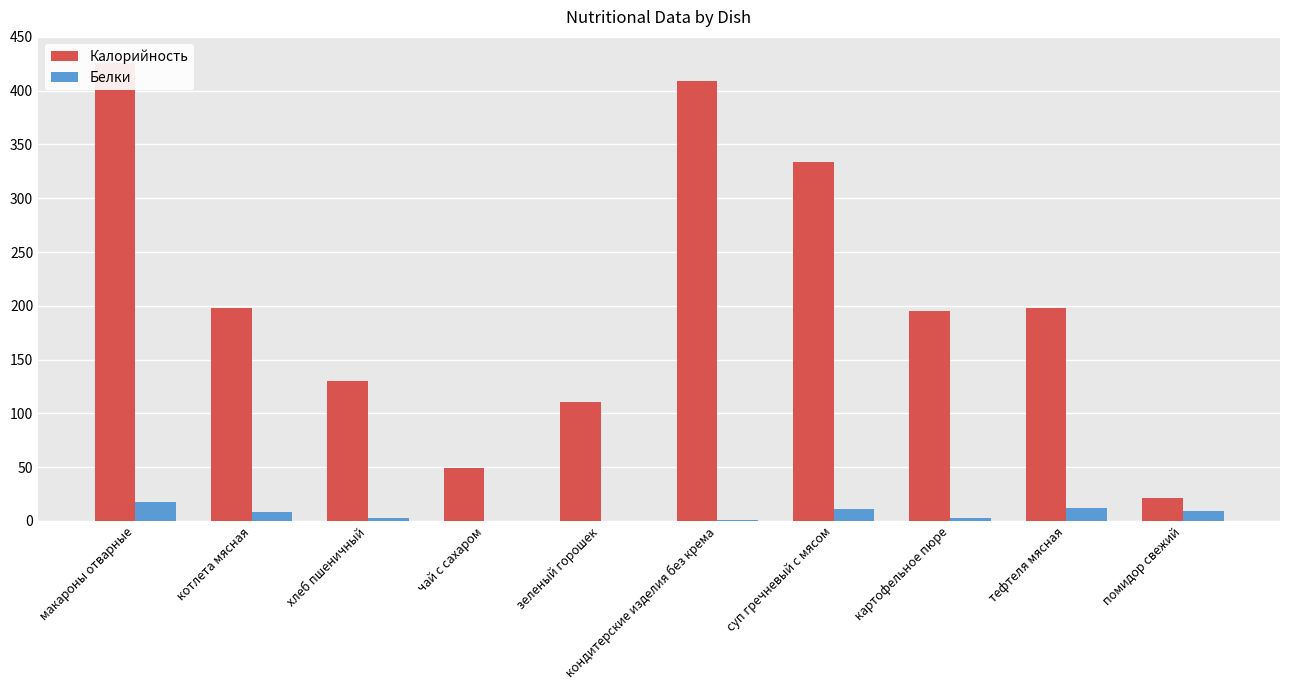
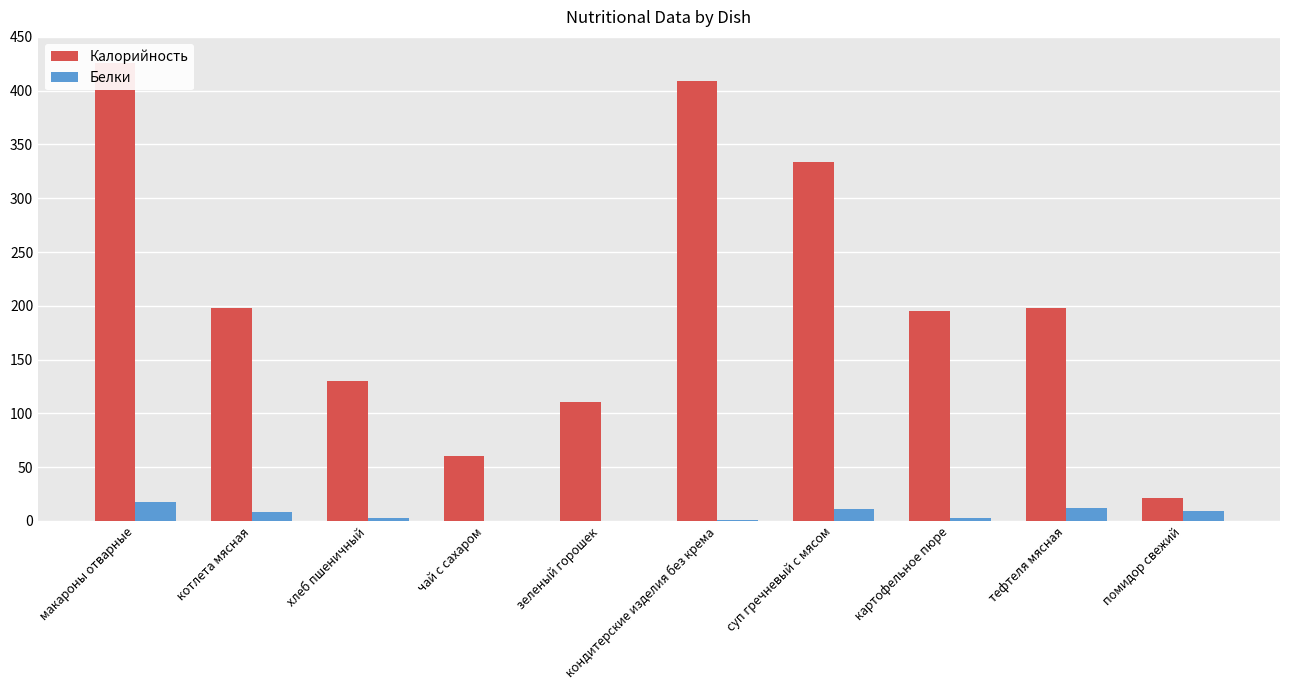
Калорийность, чай с сахаром: 49 -> 60
